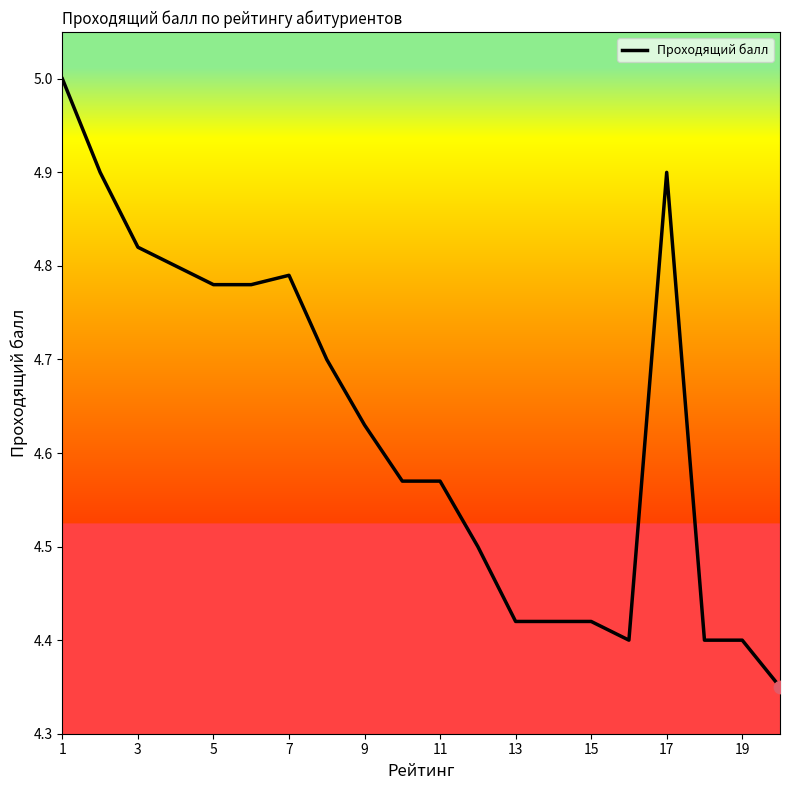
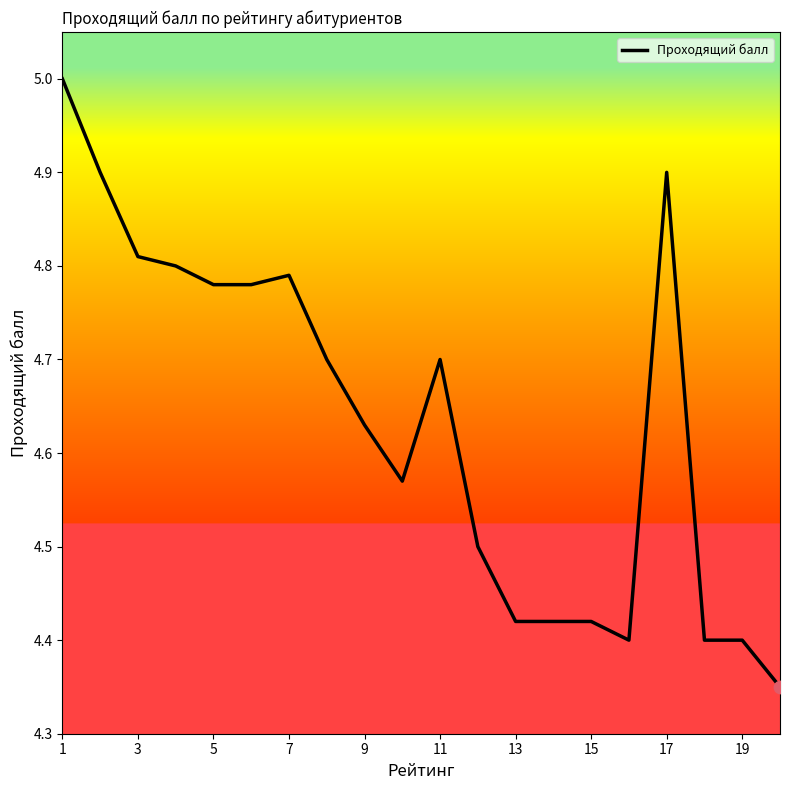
Проходящий балл, 3: 4.82 -> 4.81
Проходящий балл, 11: 4.57 -> 4.70
